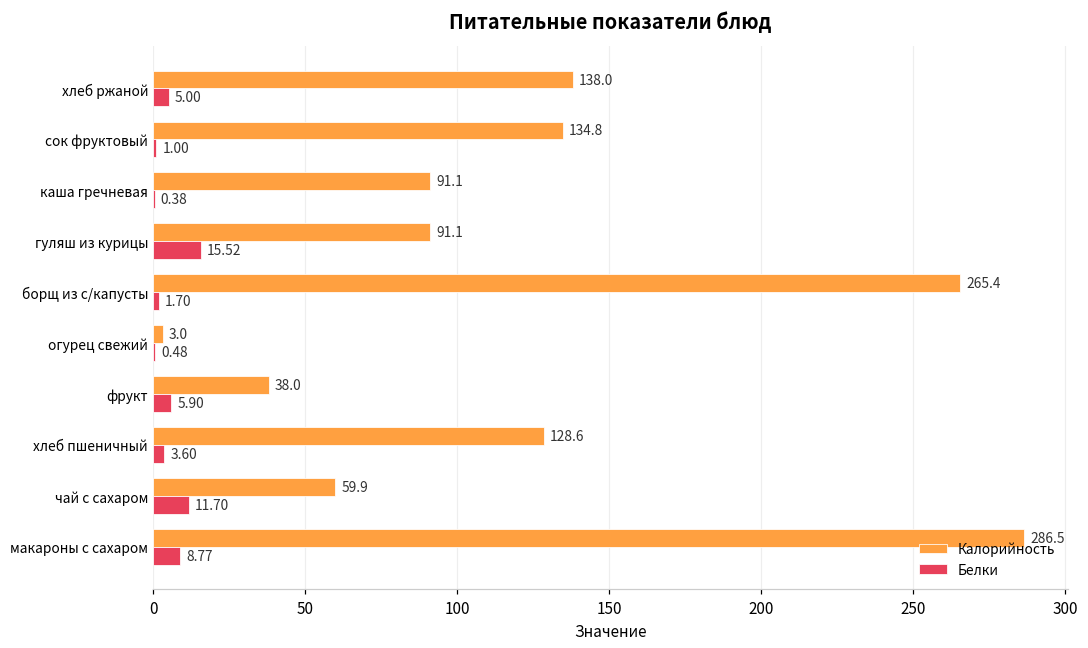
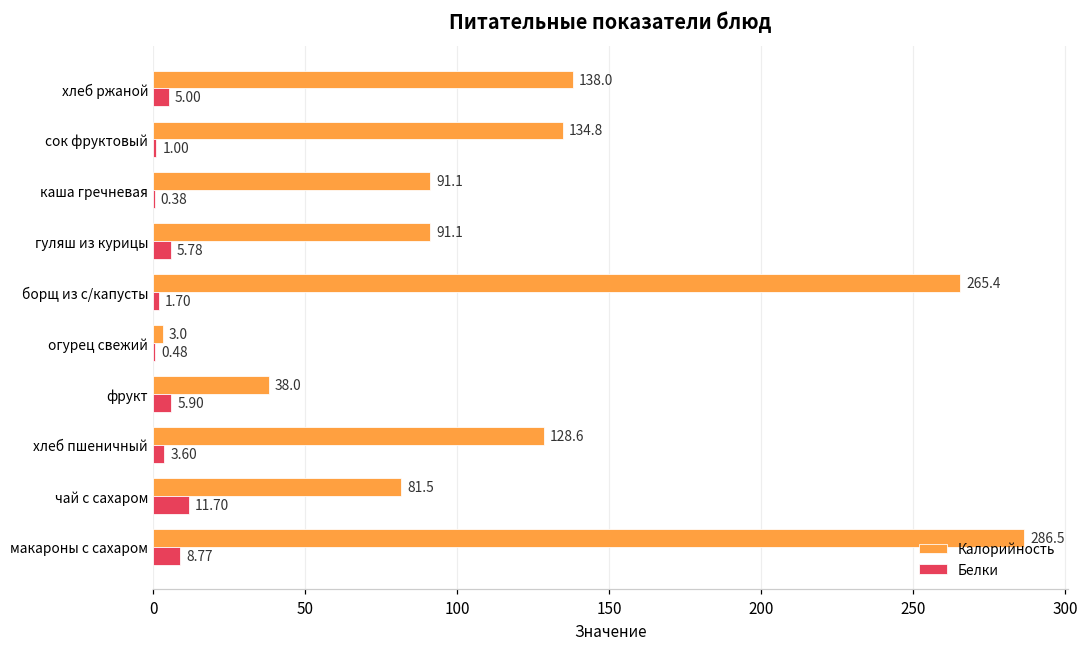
Белки, гуляш из курицы: 15.52 -> 5.78
Калорийность, чай с сахаром: 59.9 -> 81.5
